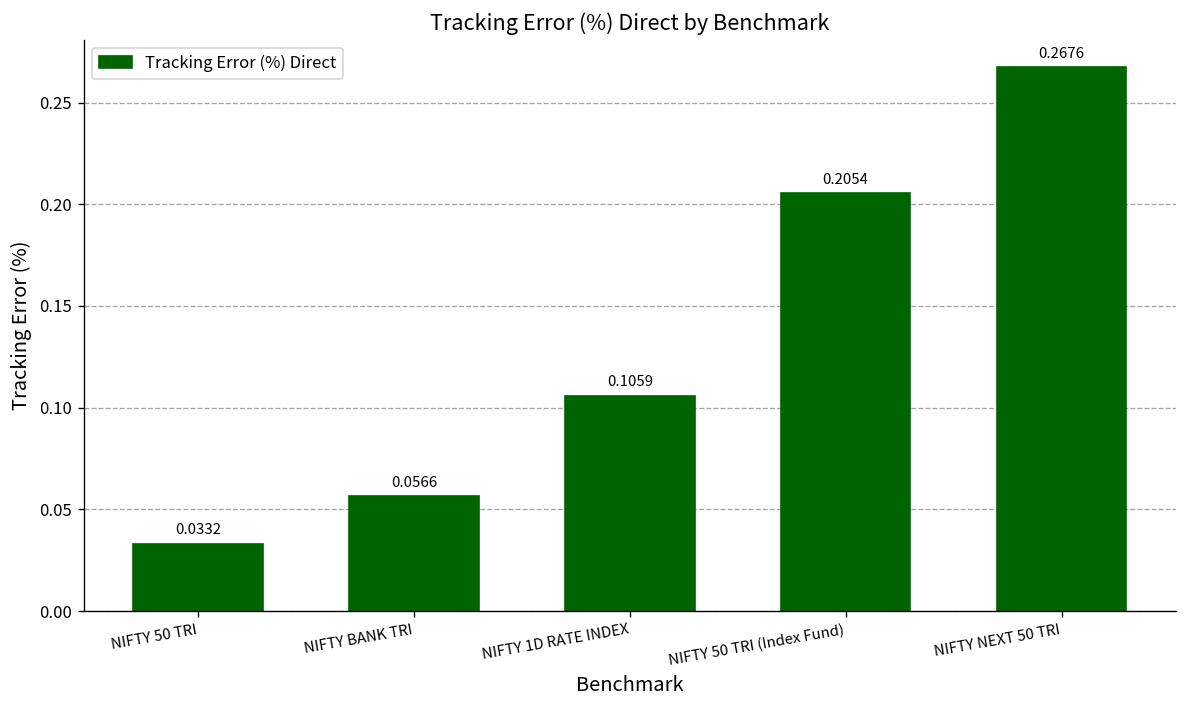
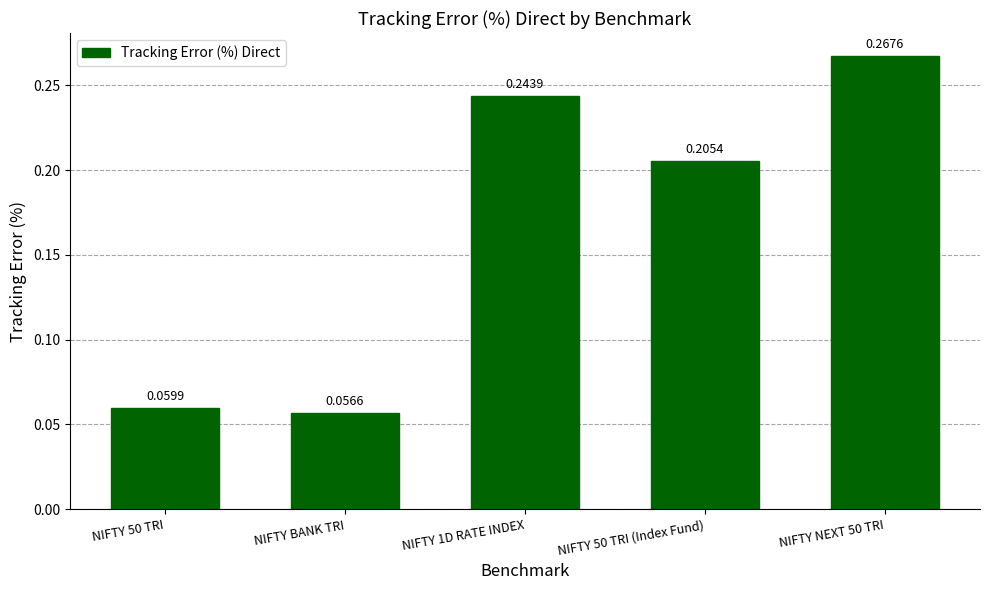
NIFTY 50 TRI: 0.0332 -> 0.0599
NIFTY 1D RATE INDEX: 0.1059 -> 0.2439
